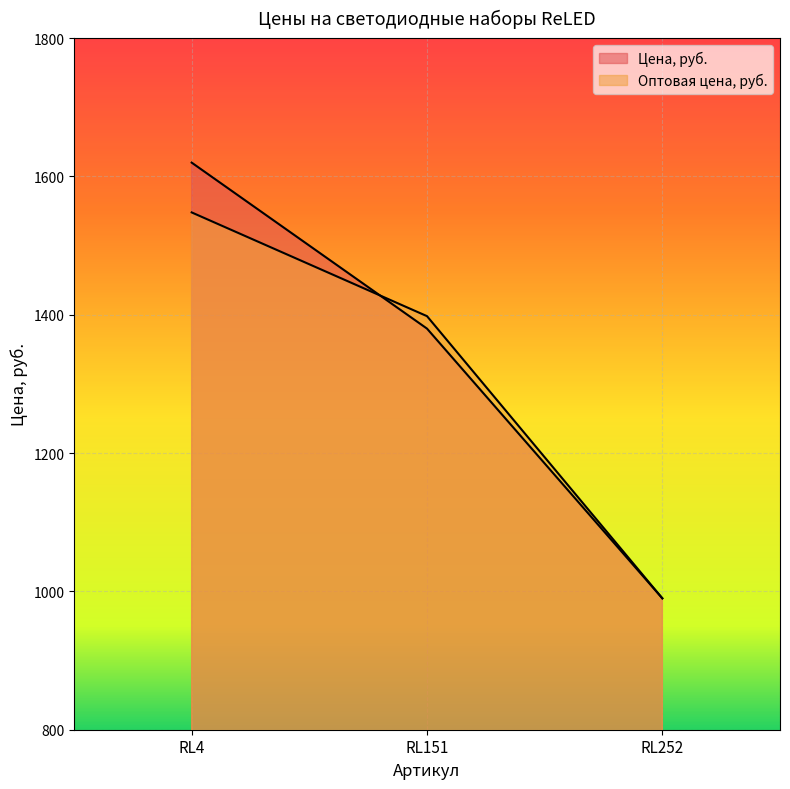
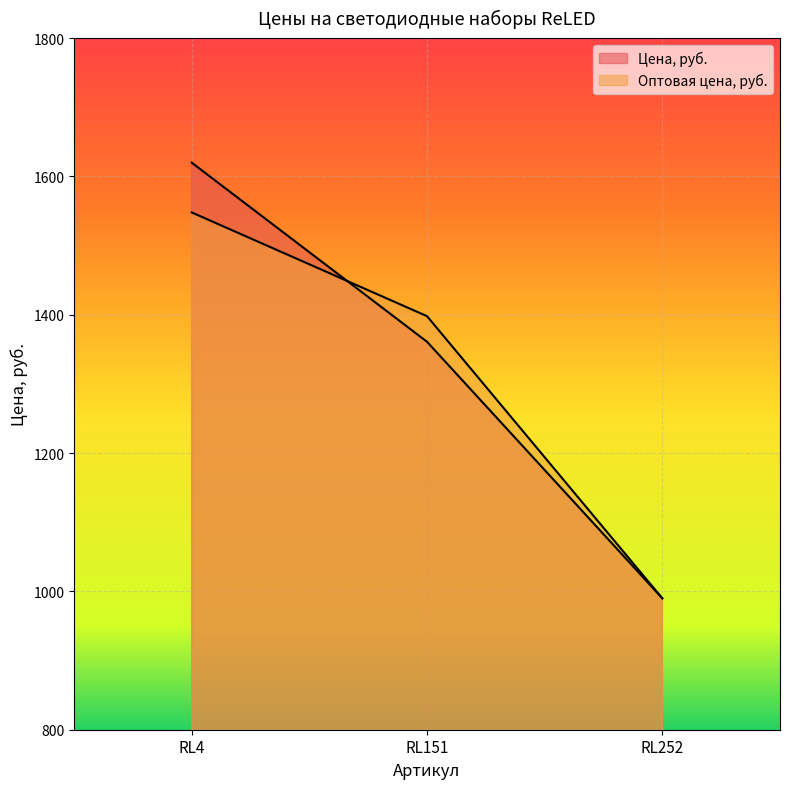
Цена, руб., RL151: 1380 -> 1360
